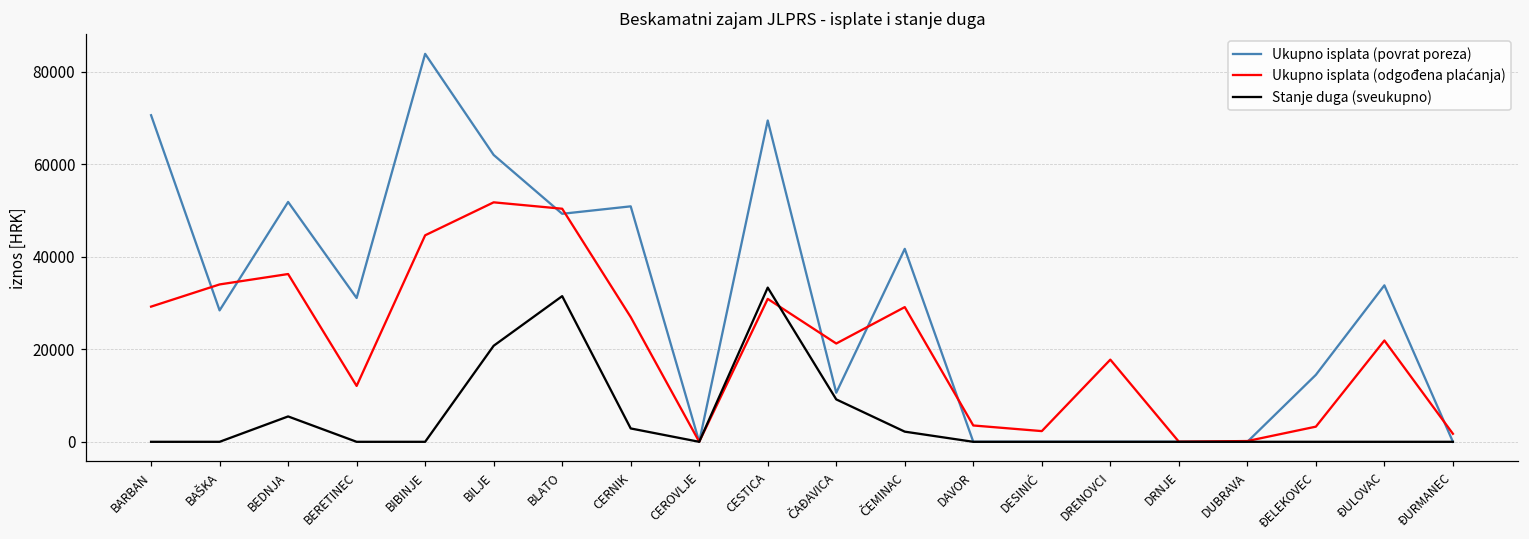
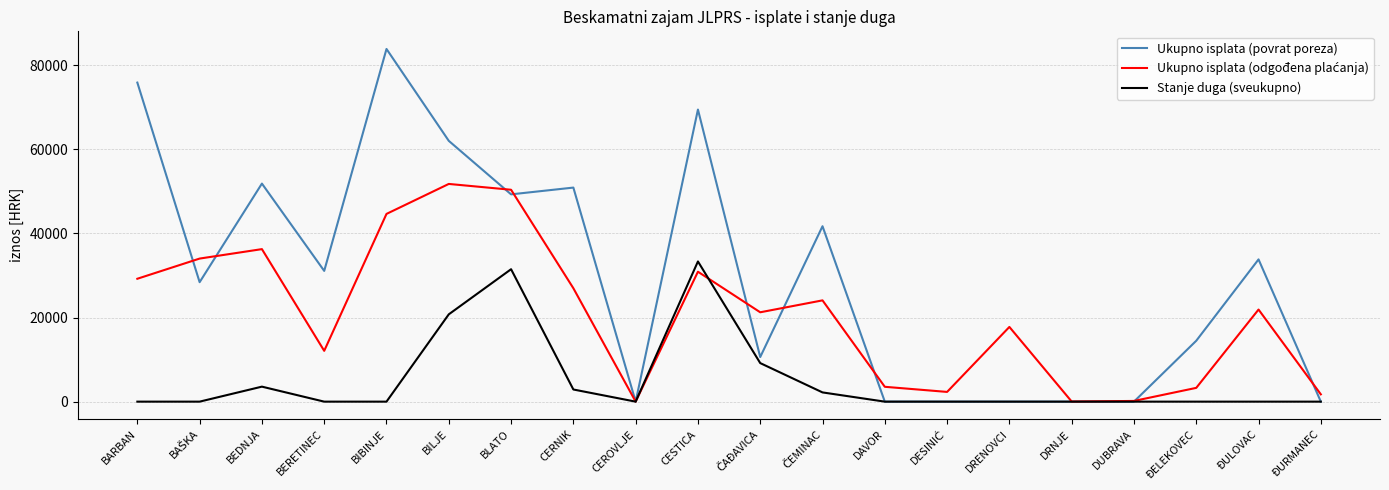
Ukupno isplata (povrat poreza), BARBAN: 71000 -> 76000
Stanje duga (sveukupno), BEDNJA: 5000 -> 4000
Ukupno isplata (odgođena plaćanja), ČEMINAC: 29000 -> 24000
